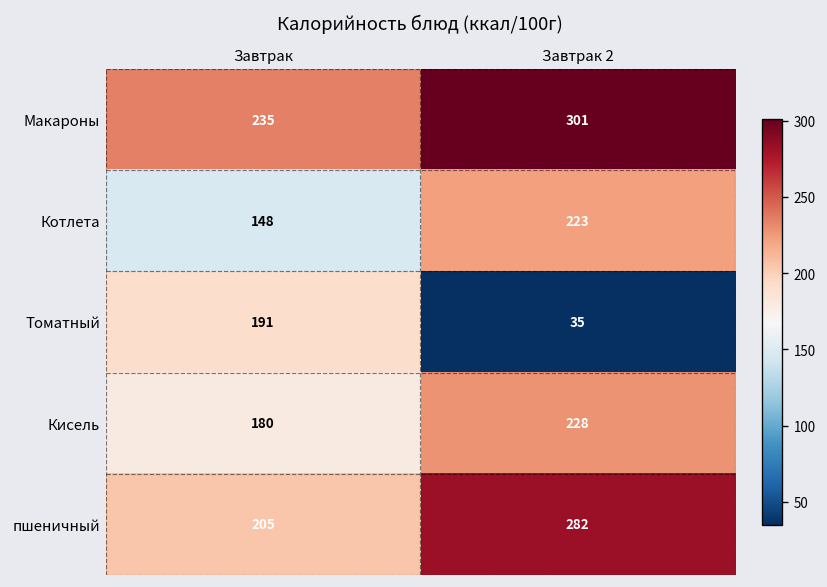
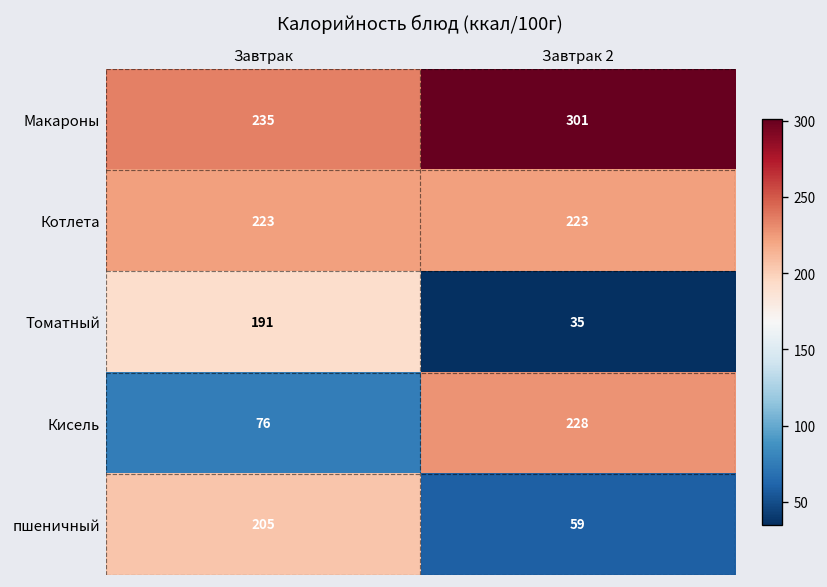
Котлета, Завтрак: 148 -> 223
Кисель, Завтрак: 180 -> 76
пшеничный, Завтрак 2: 282 -> 59
